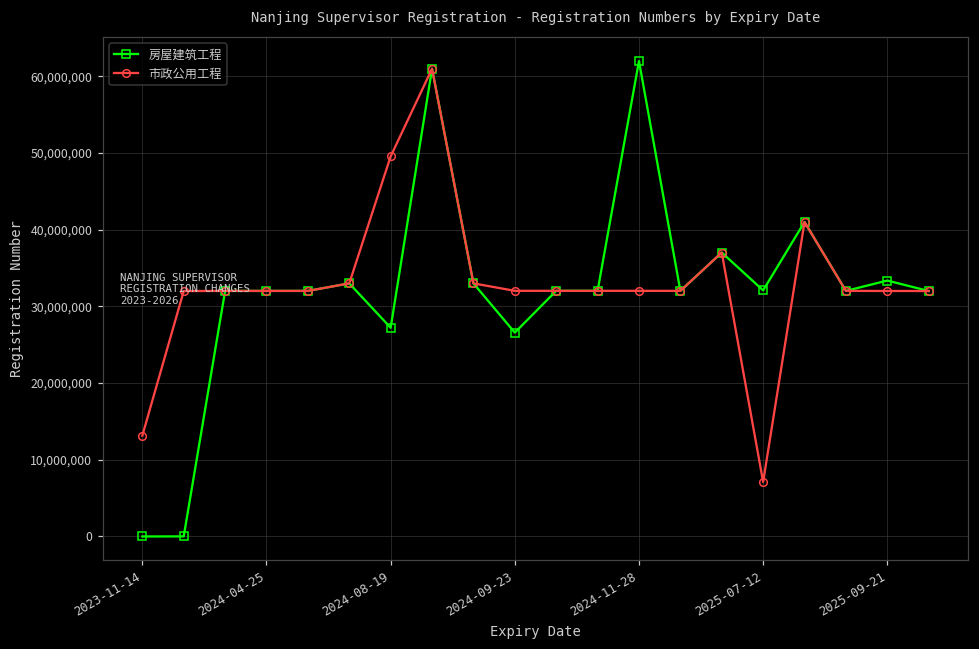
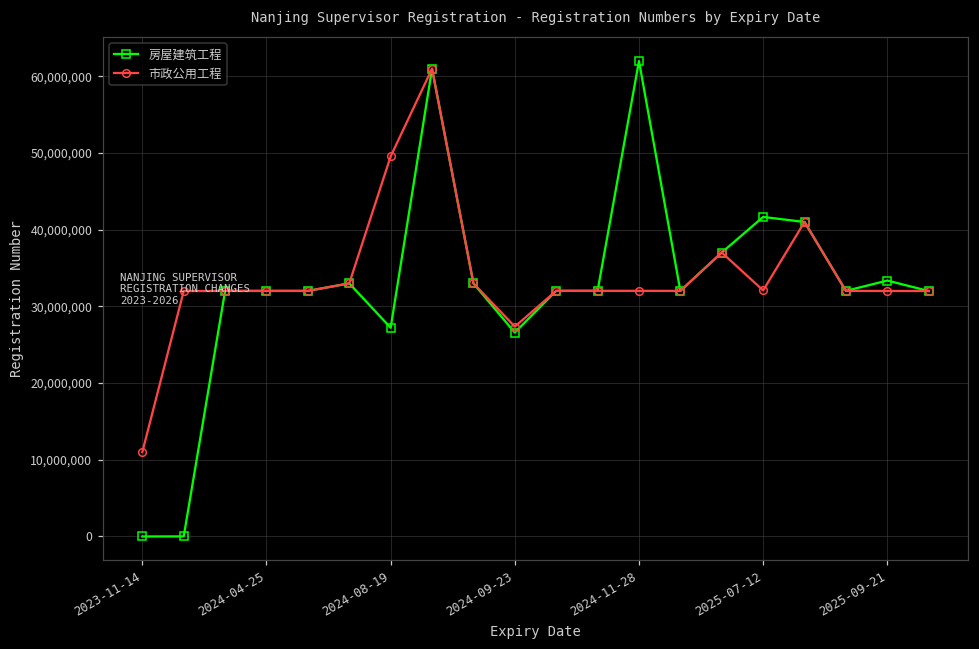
市政公用工程, 2023-11-14: 13,000,000 -> 11,000,000
市政公用工程, 2024-09-23: 32,000,000 -> 27,000,000
房屋建筑工程, 2025-07-12: 32,000,000 -> 42,000,000
市政公用工程, 2025-07-12: 7,000,000 -> 32,000,000
